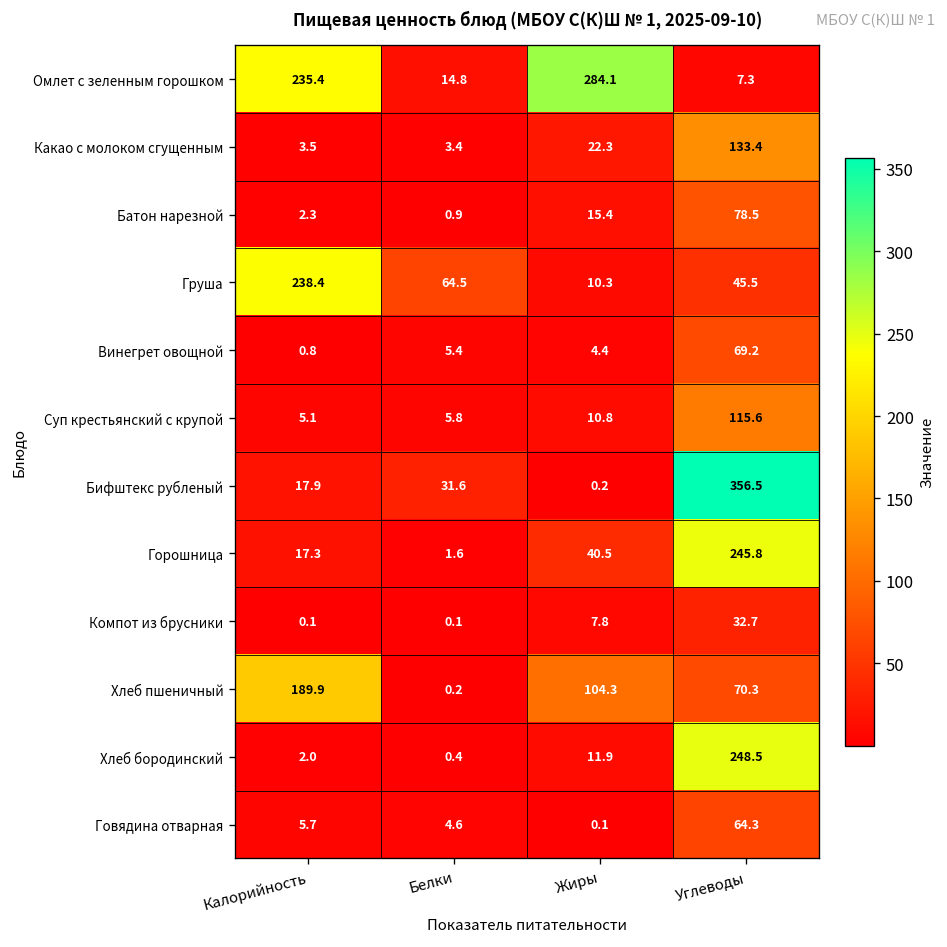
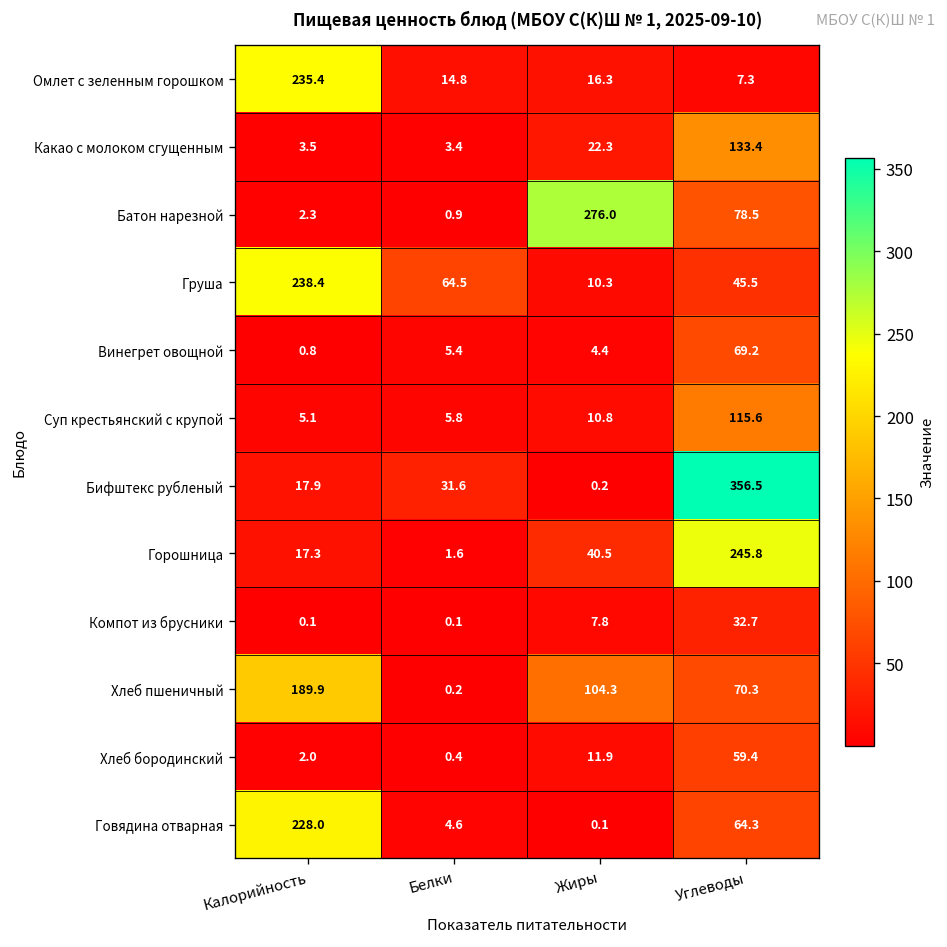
Омлет с зеленным горошком, Жиры: 284.1 -> 16.3
Батон нарезной, Жиры: 15.4 -> 276.0
Хлеб бородинский, Углеводы: 248.5 -> 59.4
Говядина отварная, Калорийность: 5.7 -> 228.0
